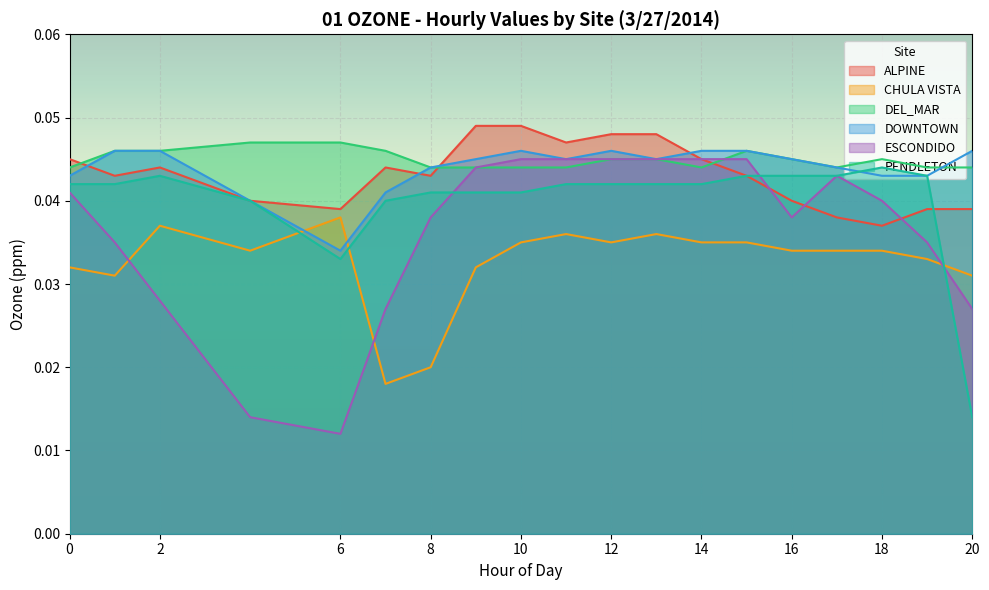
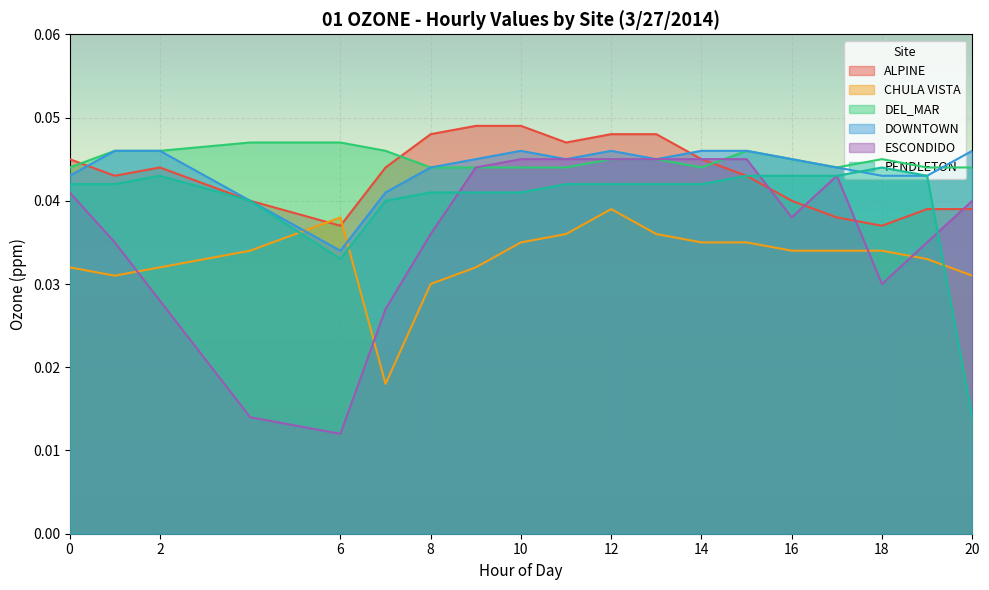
CHULA VISTA, 2: 0.037 -> 0.032
ALPINE, 6: 0.039 -> 0.037
ALPINE, 8: 0.043 -> 0.048
CHULA VISTA, 8: 0.02 -> 0.03
ESCONDIDO, 8: 0.038 -> 0.036
CHULA VISTA, 12: 0.035 -> 0.039
ESCONDIDO, 18: 0.04 -> 0.03
ESCONDIDO, 20: 0.027 -> 0.040
